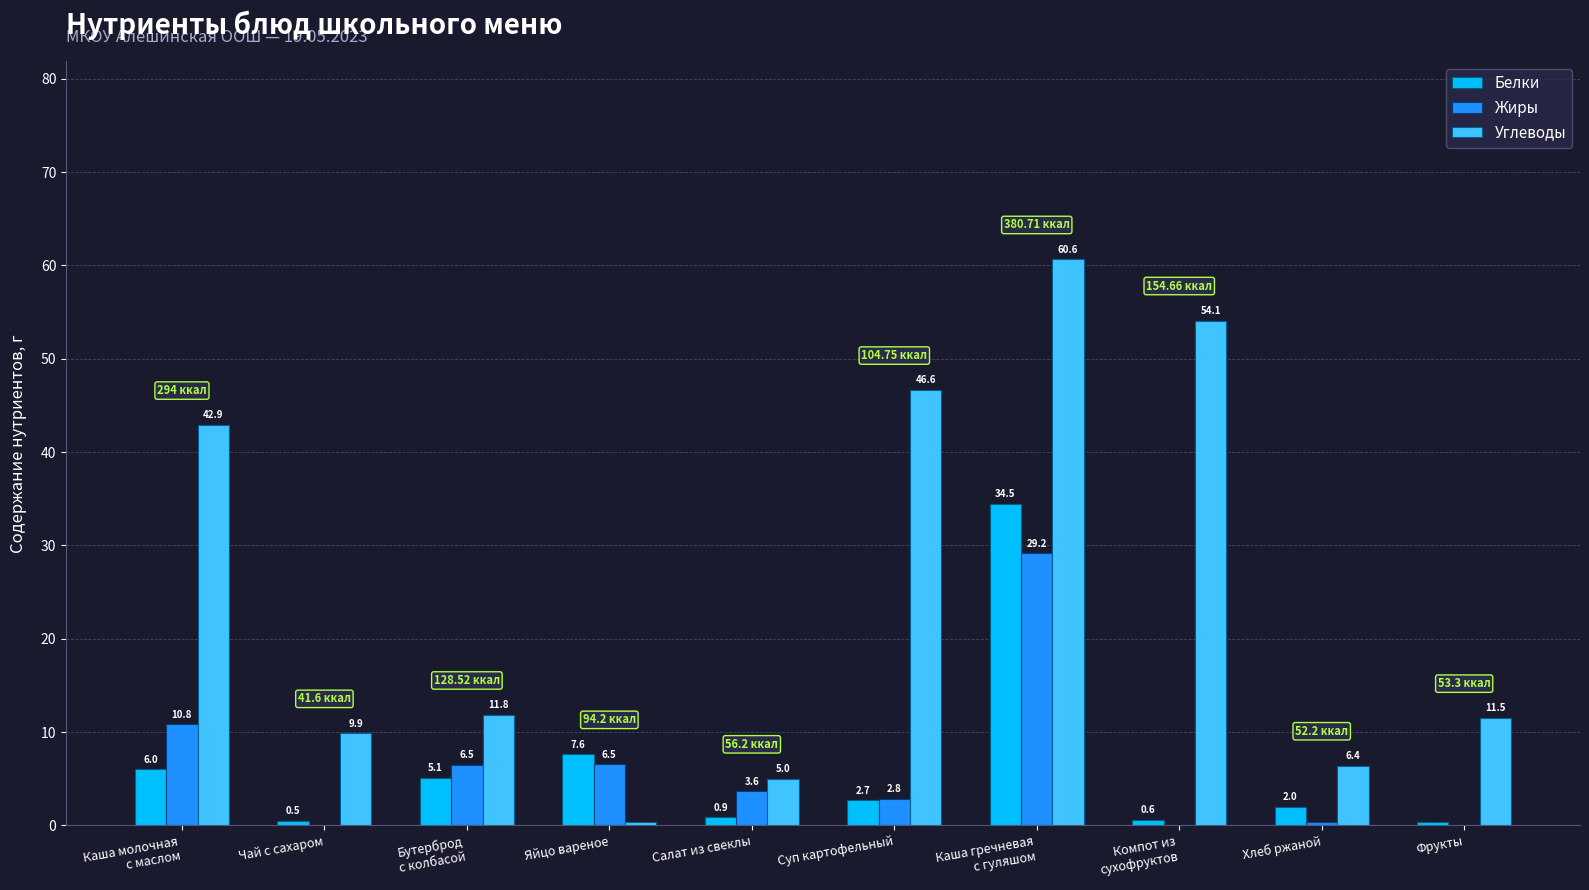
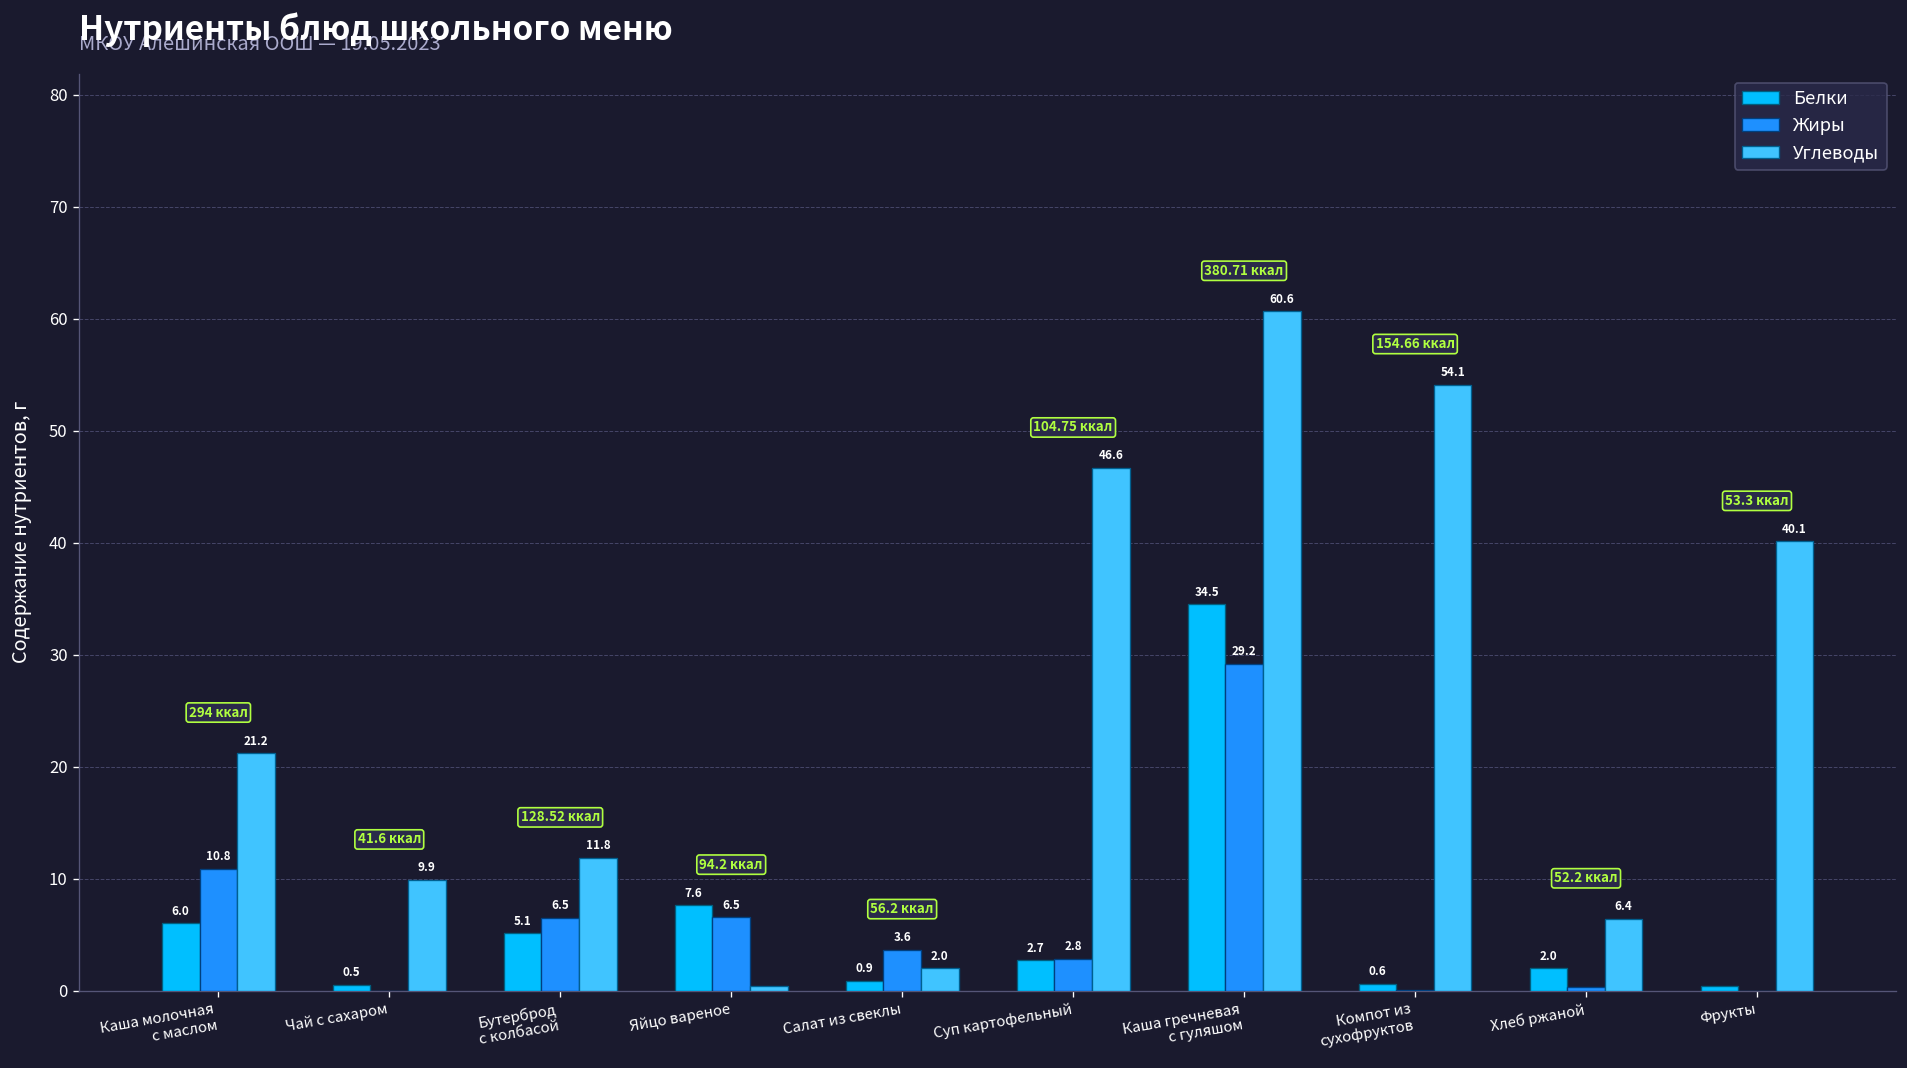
Углеводы, Каша молочная с маслом: 42.9 -> 21.2
Углеводы, Салат из свеклы: 5.0 -> 2.0
Углеводы, Фрукты: 11.5 -> 40.1
